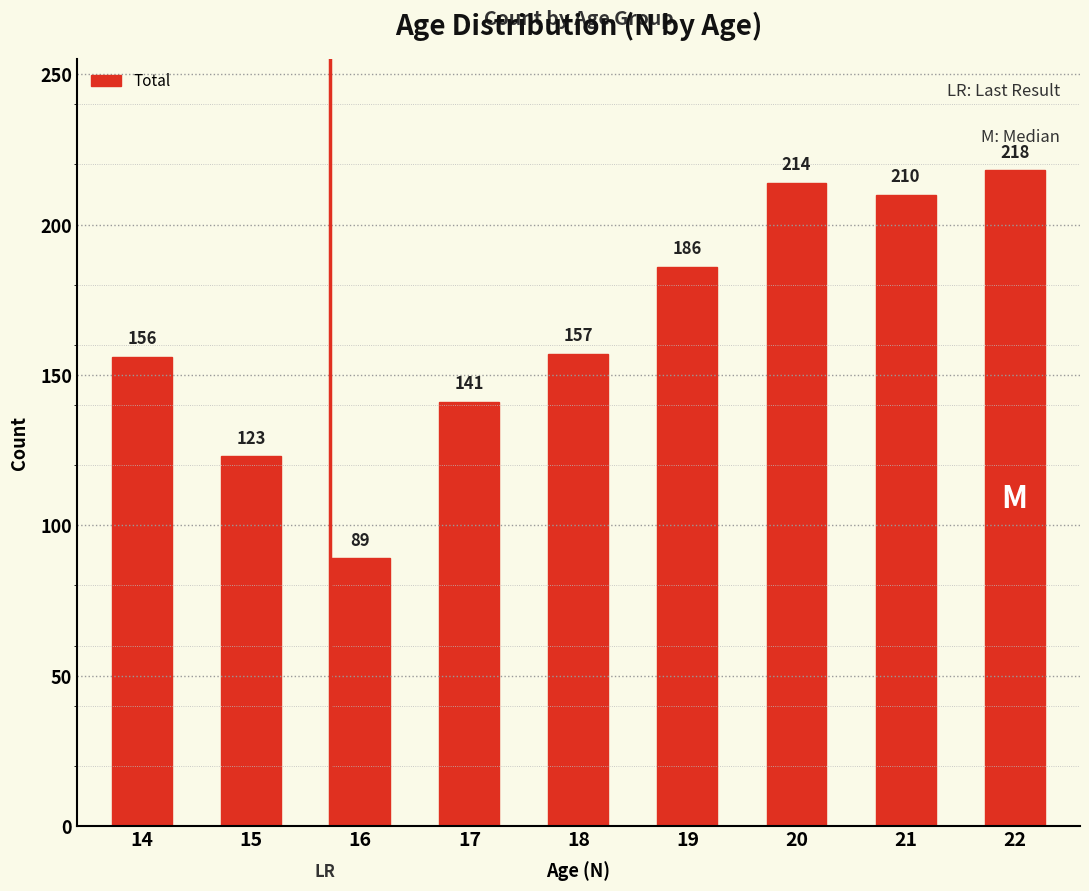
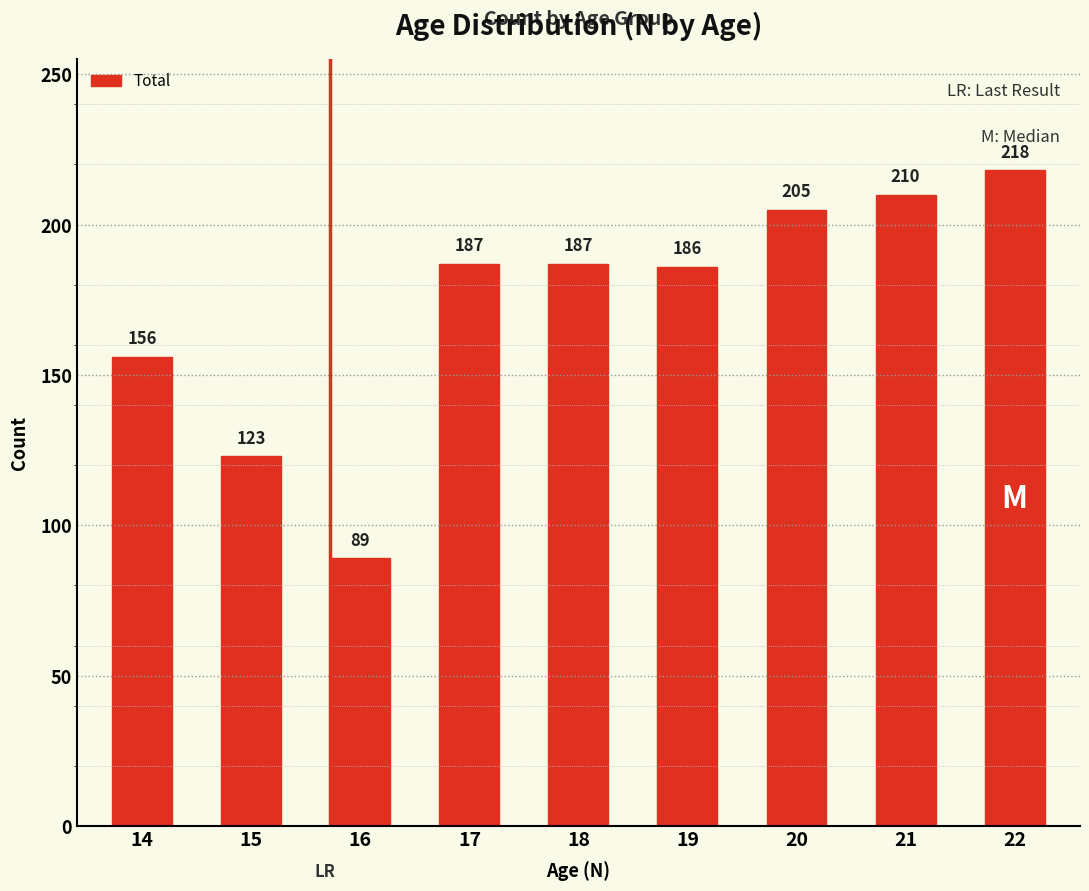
17: 141 -> 187
18: 157 -> 187
20: 214 -> 205
